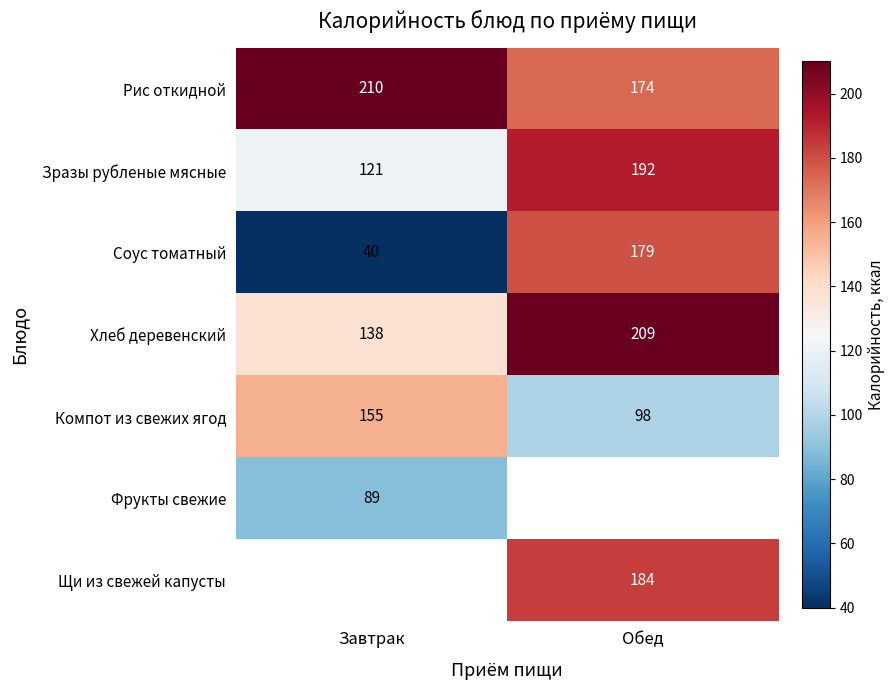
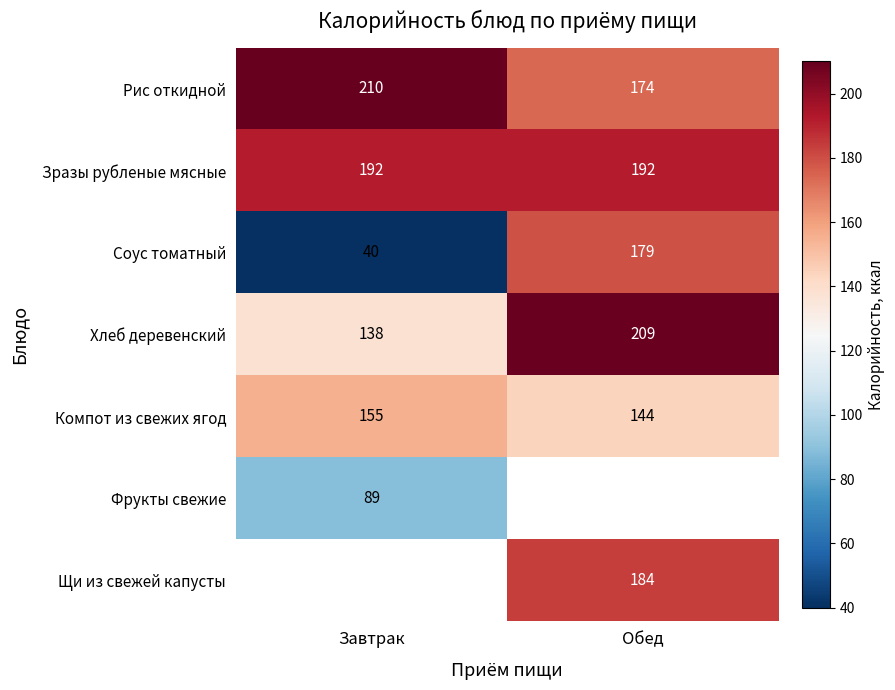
Зразы рубленые мясные, Завтрак: 121 -> 192
Компот из свежих ягод, Обед: 98 -> 144
